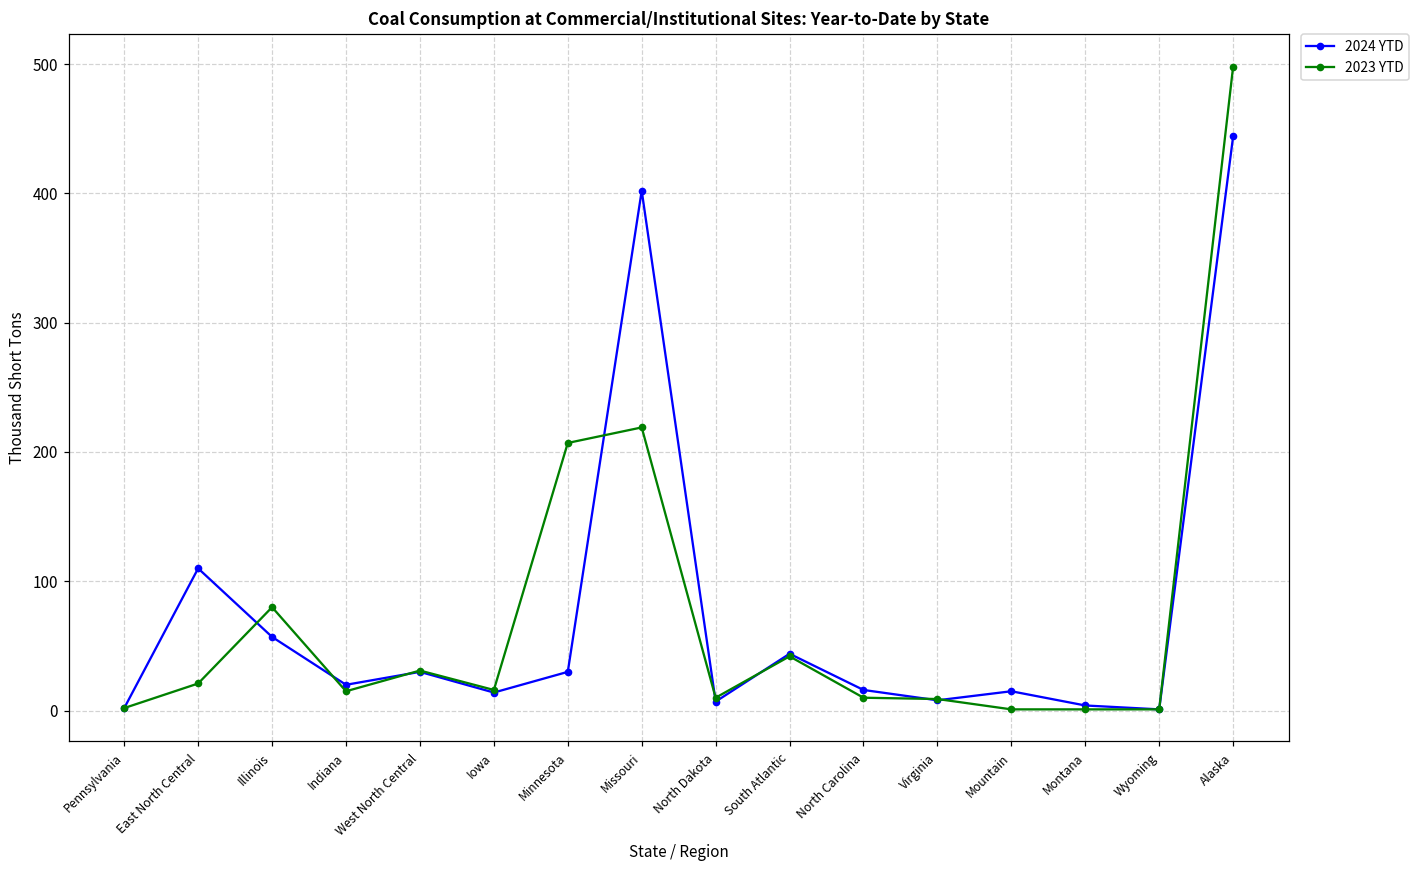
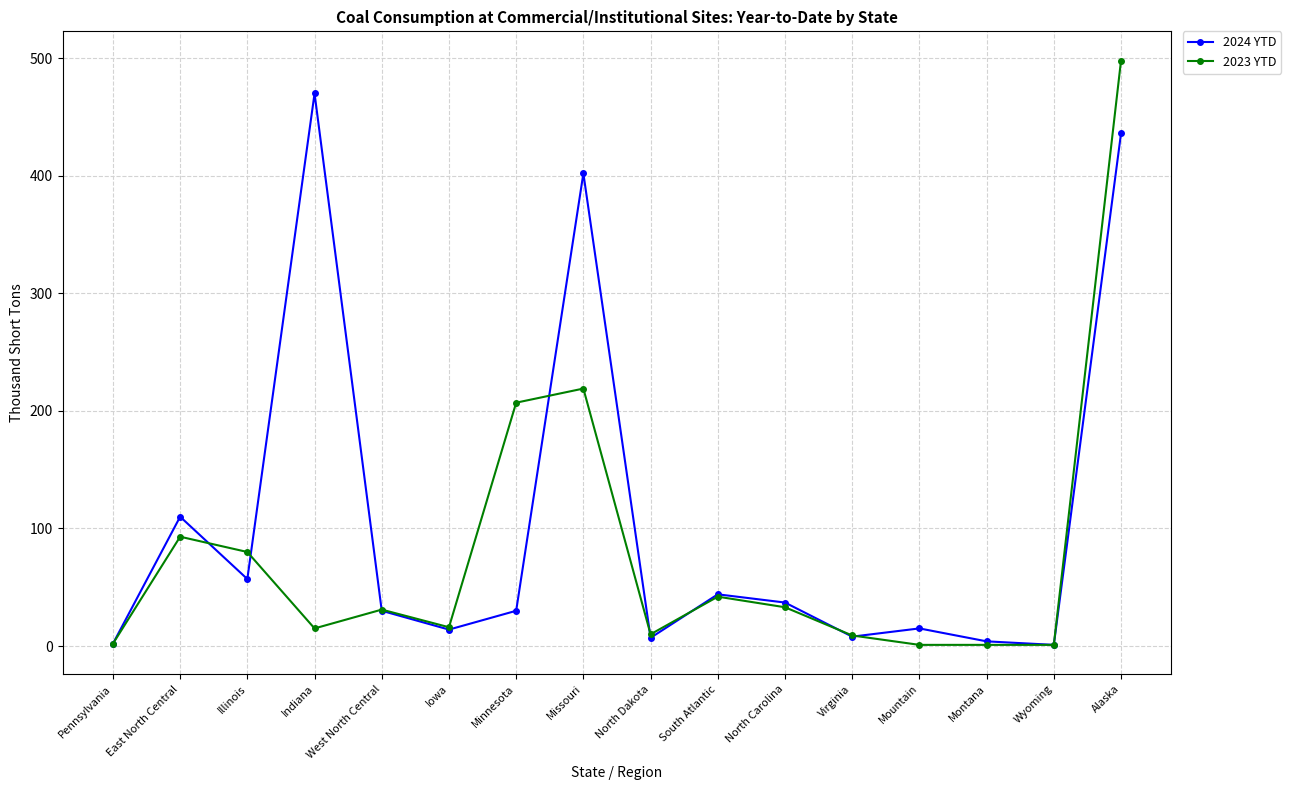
2023 YTD, East North Central: 21 -> 93
2024 YTD, Indiana: 20 -> 470
2024 YTD, North Carolina: 16 -> 37
2023 YTD, North Carolina: 10 -> 33
2024 YTD, Alaska: 444 -> 436
